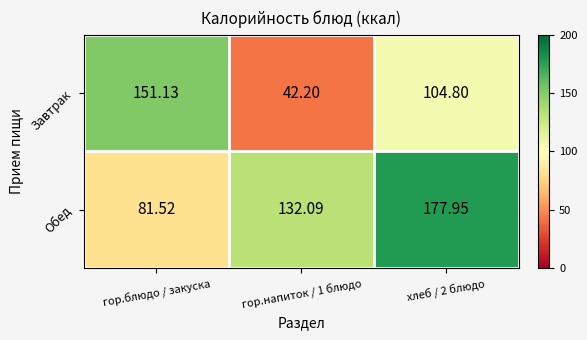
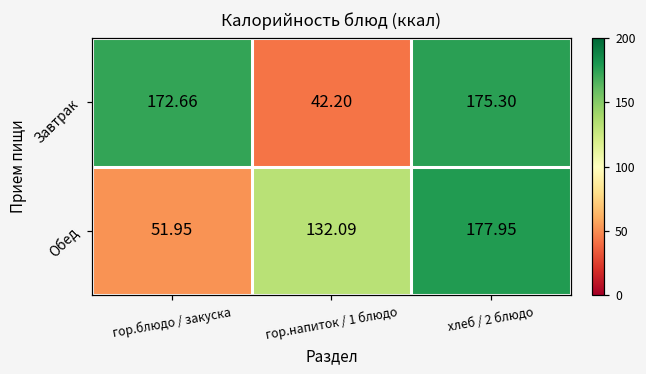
Завтрак, гор.блюдо / закуска: 151.13 -> 172.66
Завтрак, хлеб / 2 блюдо: 104.80 -> 175.30
Обед, гор.блюдо / закуска: 81.52 -> 51.95
